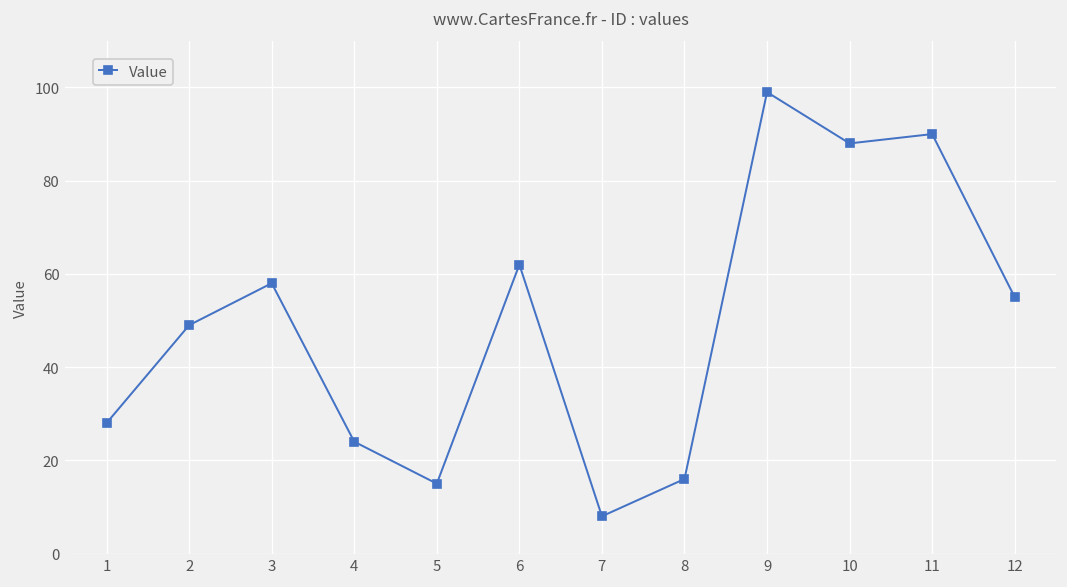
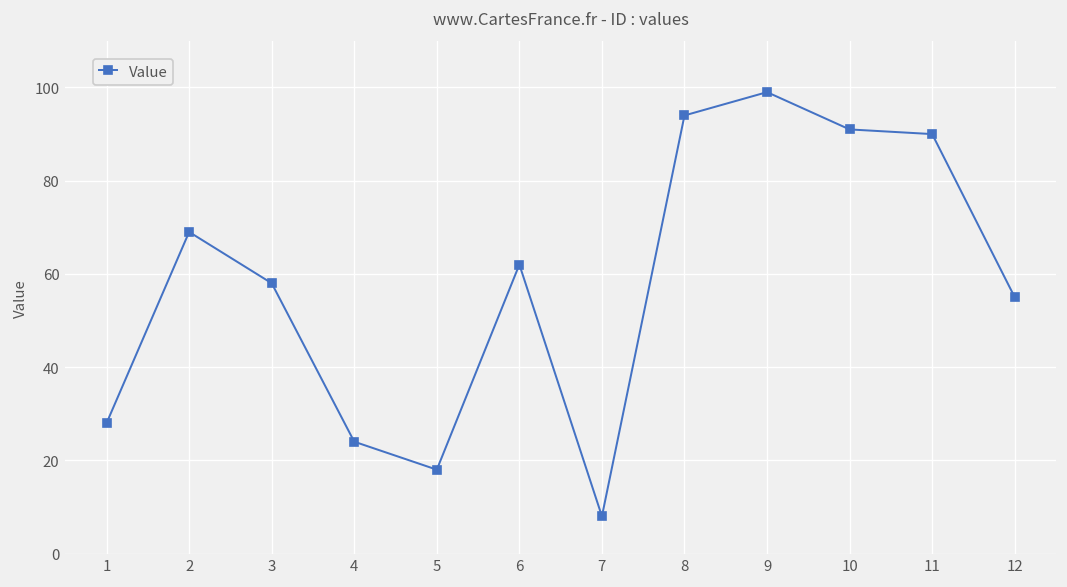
2: 49 -> 69
5: 15 -> 18
8: 16 -> 94
10: 88 -> 91
